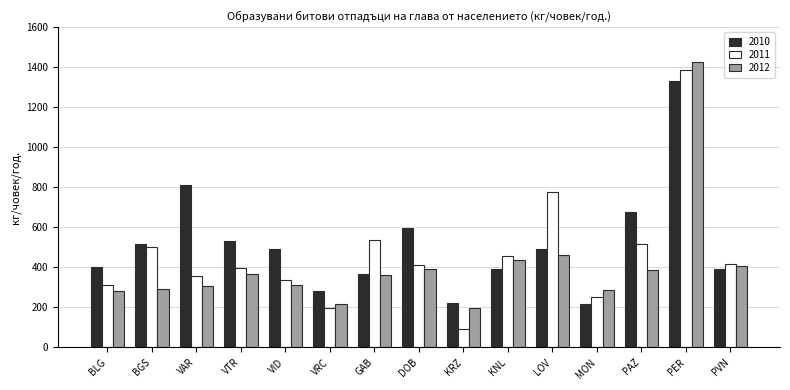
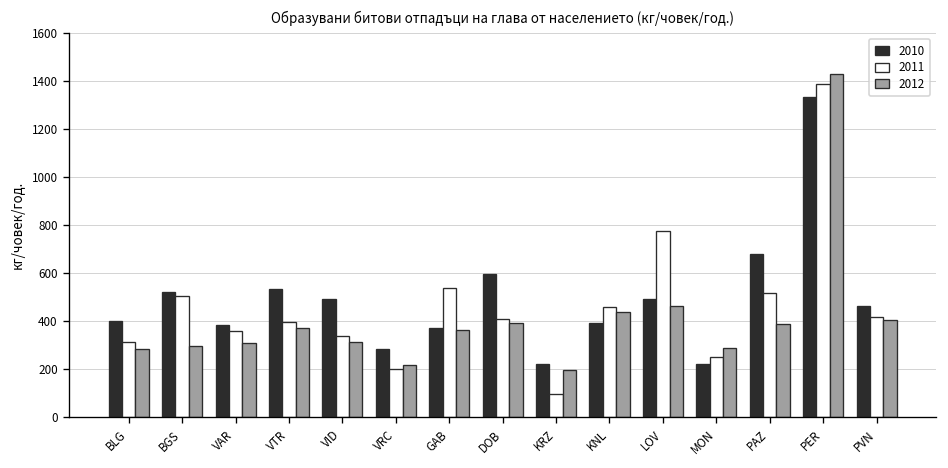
2010, VAR: 810 -> 380
2010, PVN: 390 -> 460
